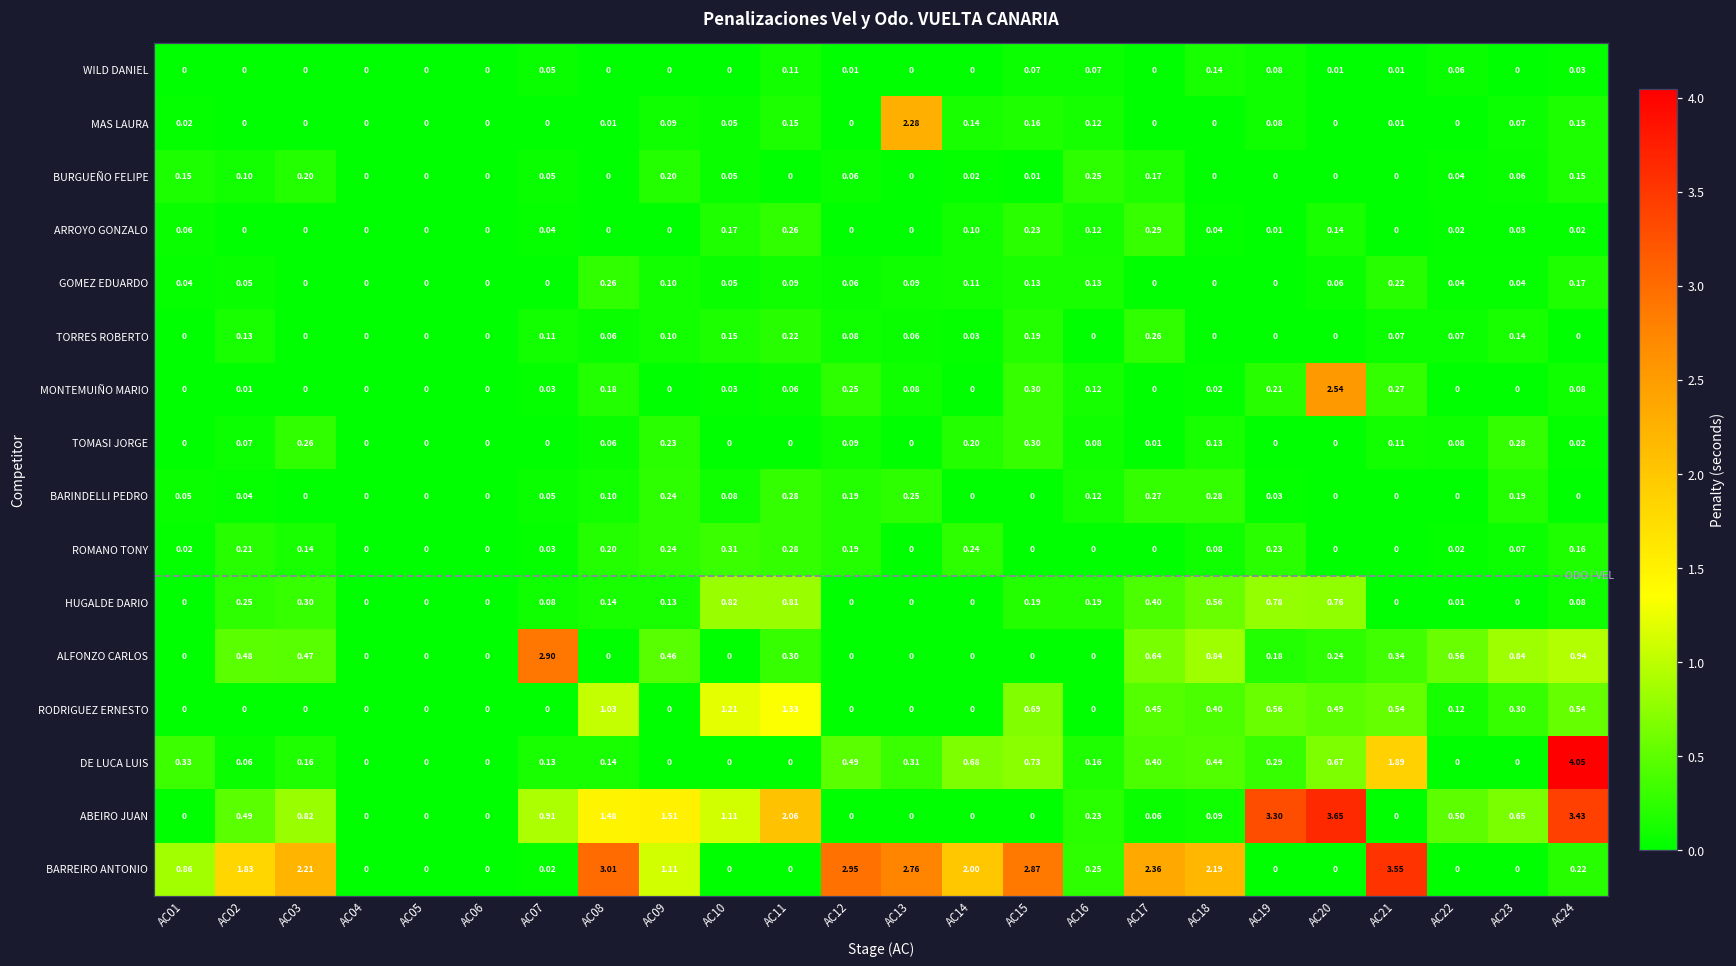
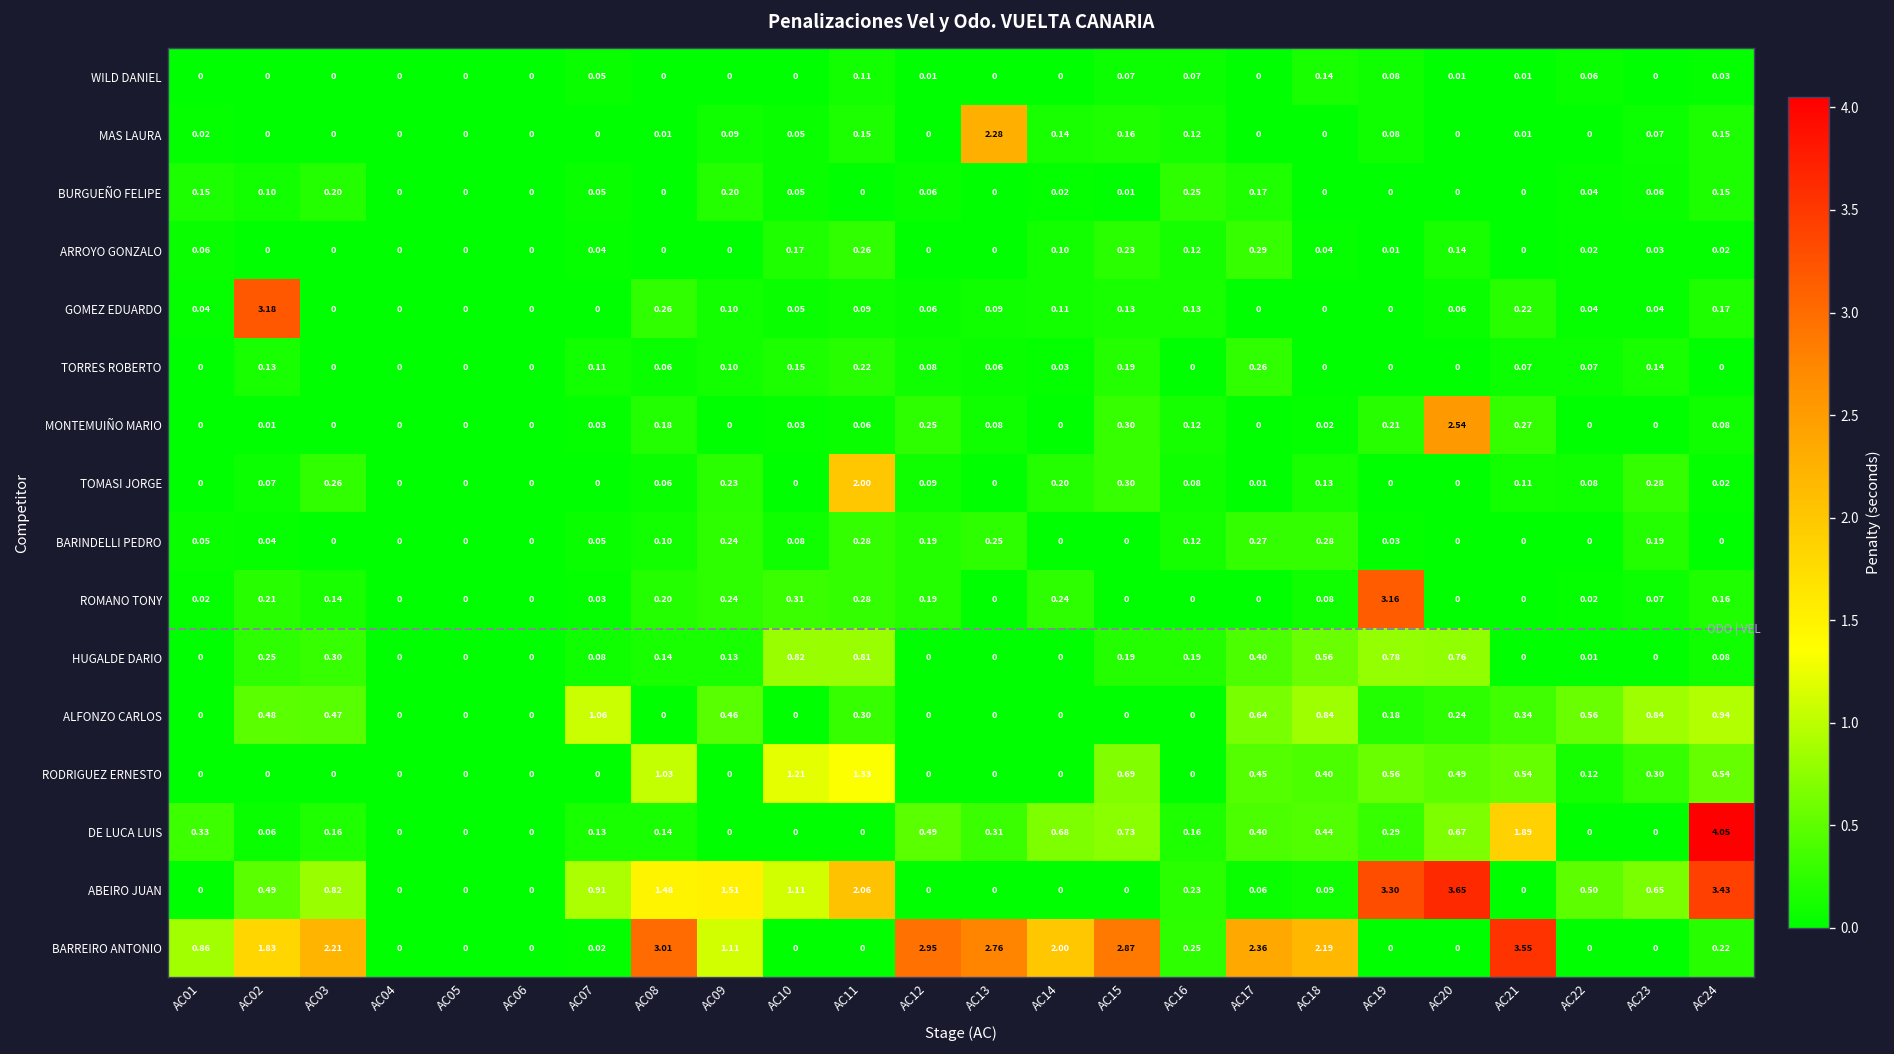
GOMEZ EDUARDO, AC02: 0.05 -> 3.18
TOMASI JORGE, AC11: 0 -> 2.00
ROMANO TONY, AC19: 0.23 -> 3.16
ALFONZO CARLOS, AC07: 2.90 -> 1.06
